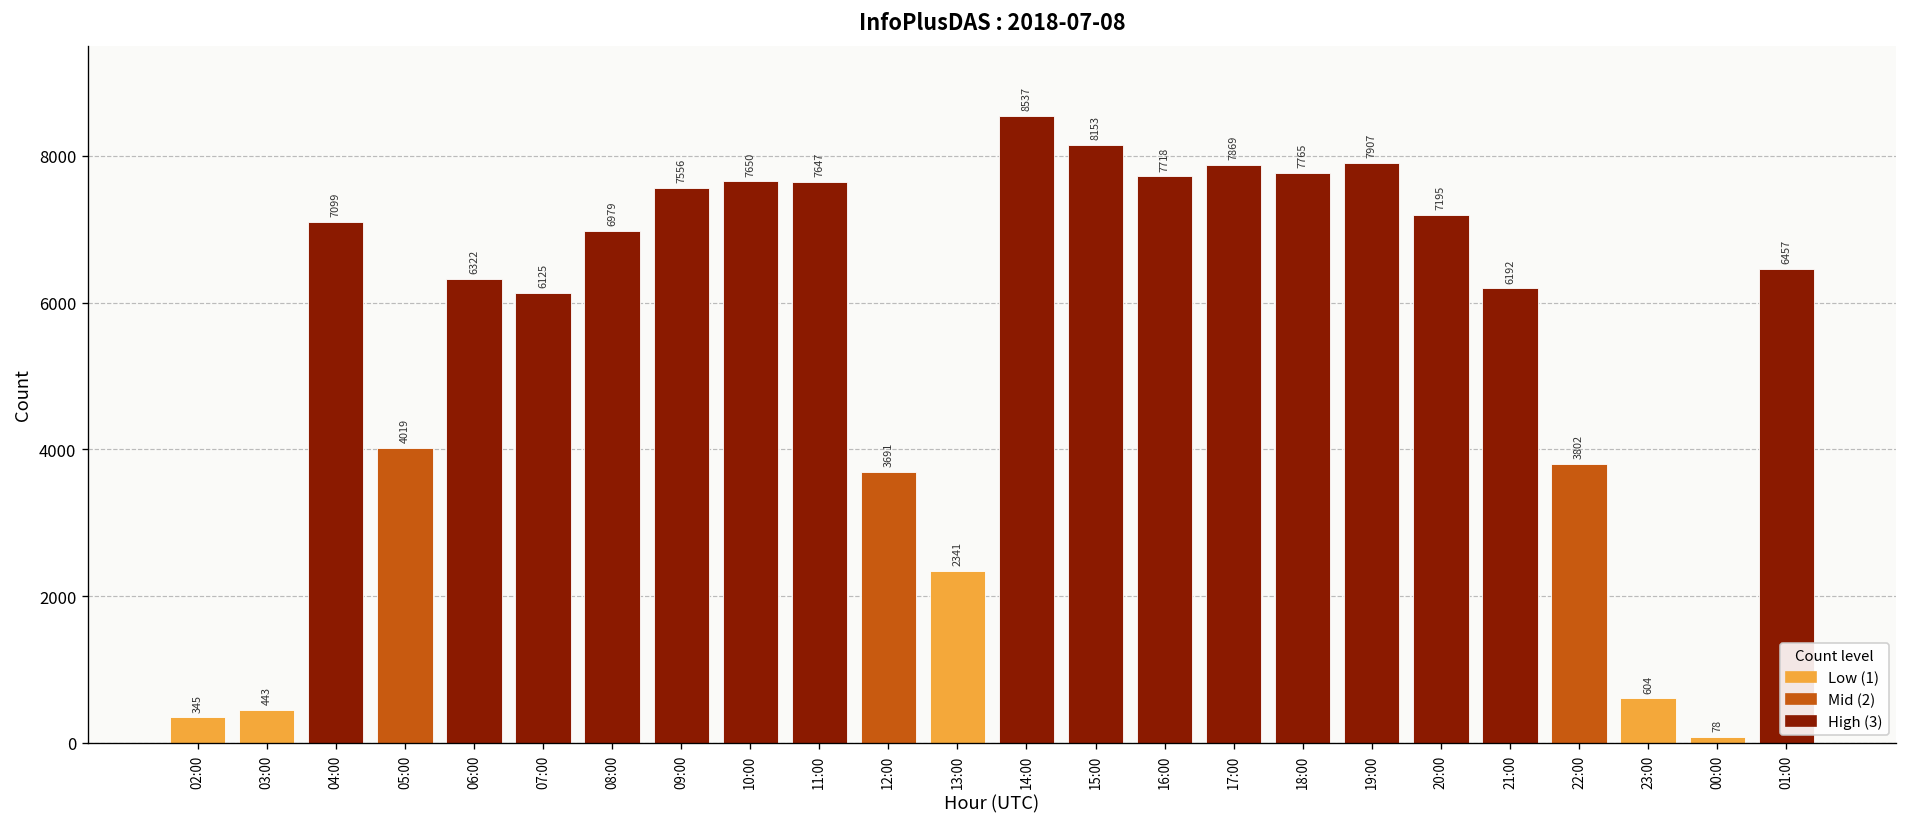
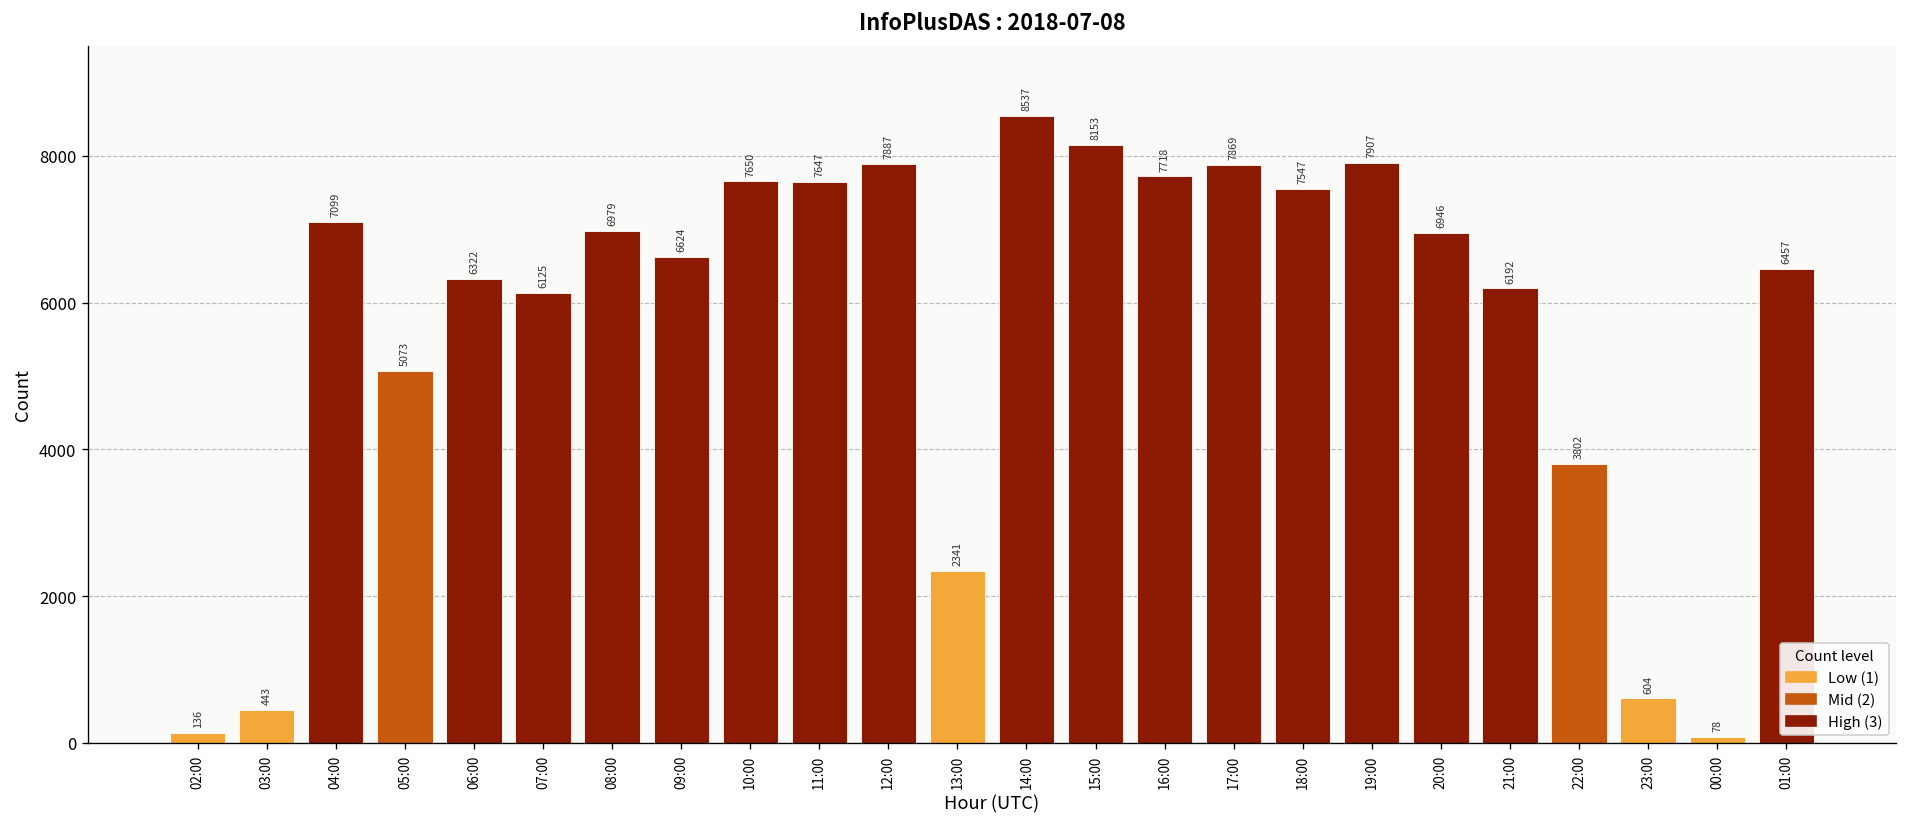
02:00: 345 -> 136
05:00: 4019 -> 5073
09:00: 7556 -> 6624
12:00: 3691 -> 7887
18:00: 7765 -> 7547
20:00: 7195 -> 6946
